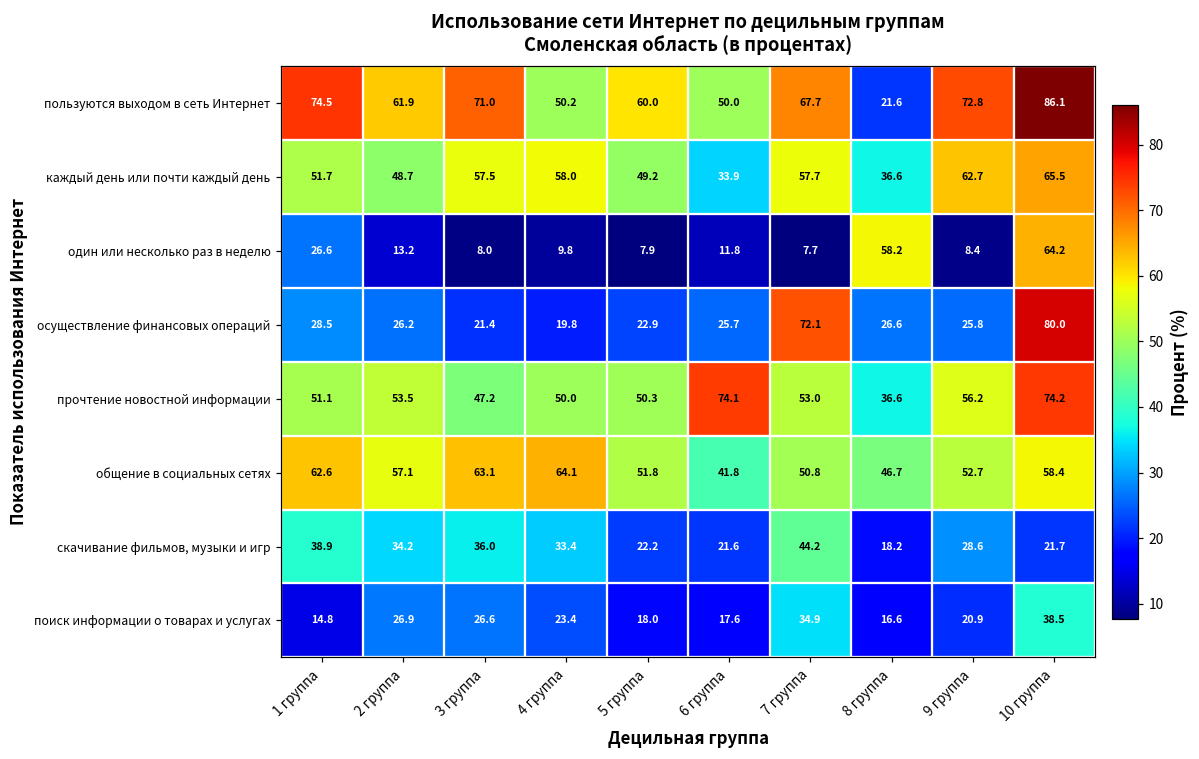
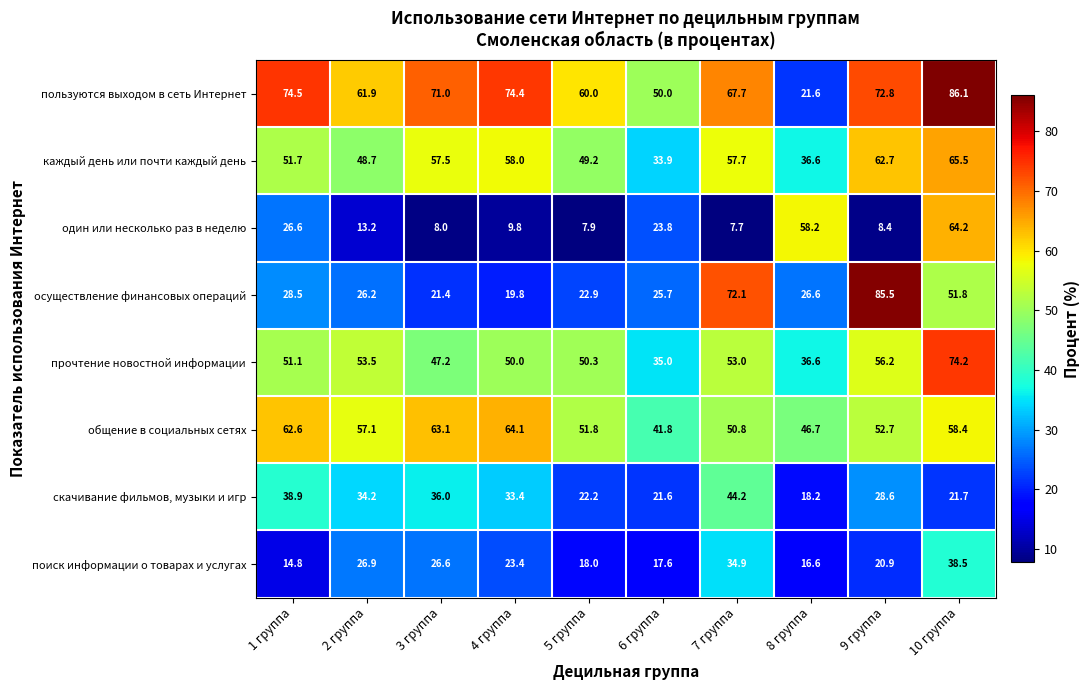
пользуются выходом в сеть Интернет, 4 группа: 50.2 -> 74.4
один или несколько раз в неделю, 6 группа: 11.8 -> 23.8
осуществление финансовых операций, 9 группа: 25.8 -> 85.5
осуществление финансовых операций, 10 группа: 80.0 -> 51.8
прочтение новостной информации, 6 группа: 74.1 -> 35.0
